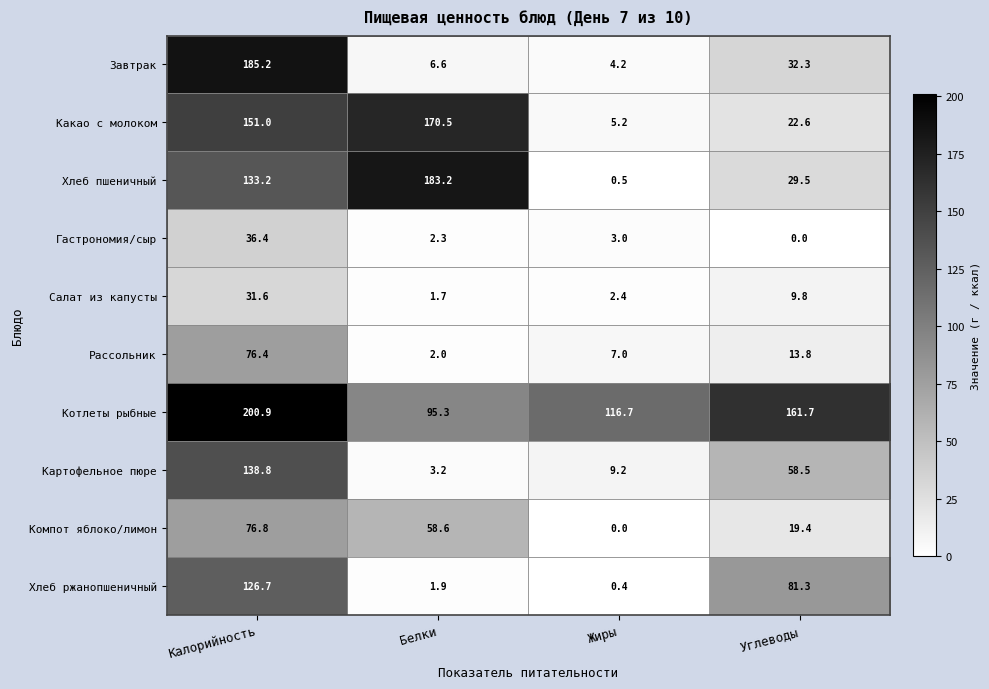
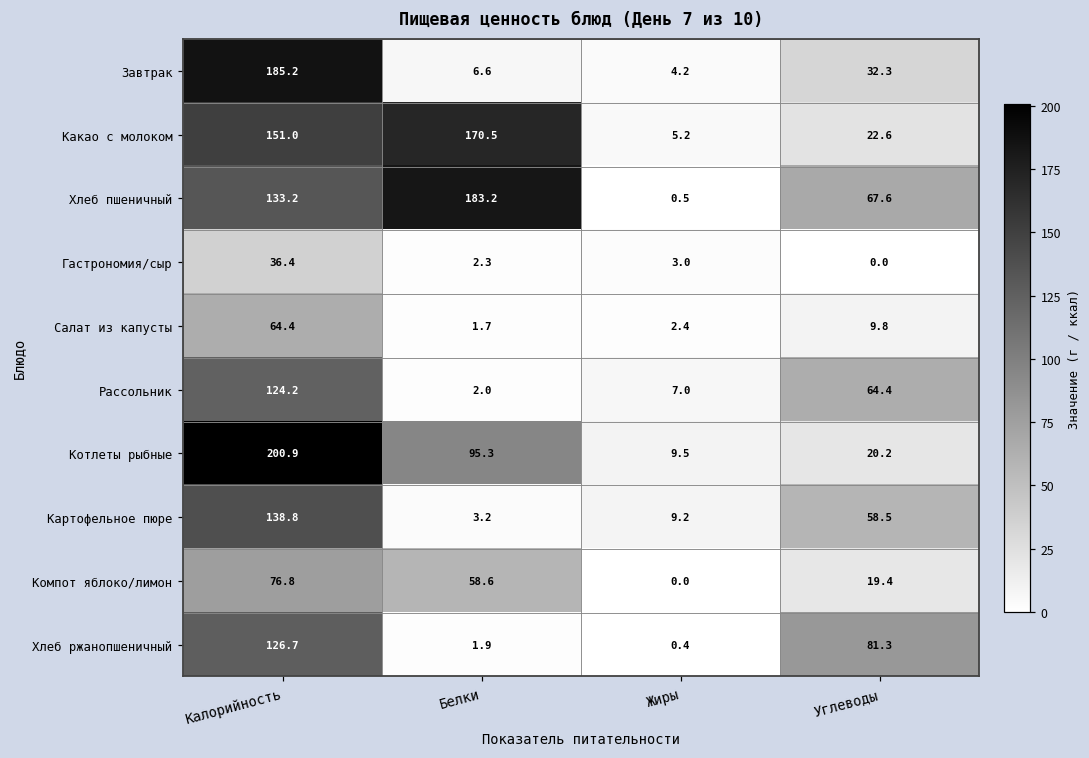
Хлеб пшеничный, Углеводы: 29.5 -> 67.6
Салат из капусты, Калорийность: 31.6 -> 64.4
Рассольник, Калорийность: 76.4 -> 124.2
Рассольник, Углеводы: 13.8 -> 64.4
Котлеты рыбные, Жиры: 116.7 -> 9.5
Котлеты рыбные, Углеводы: 161.7 -> 20.2
